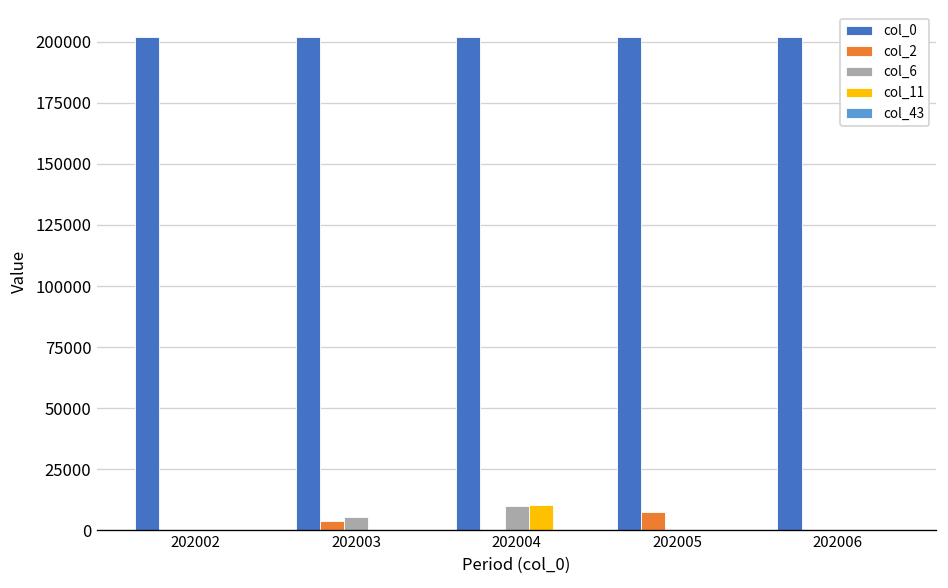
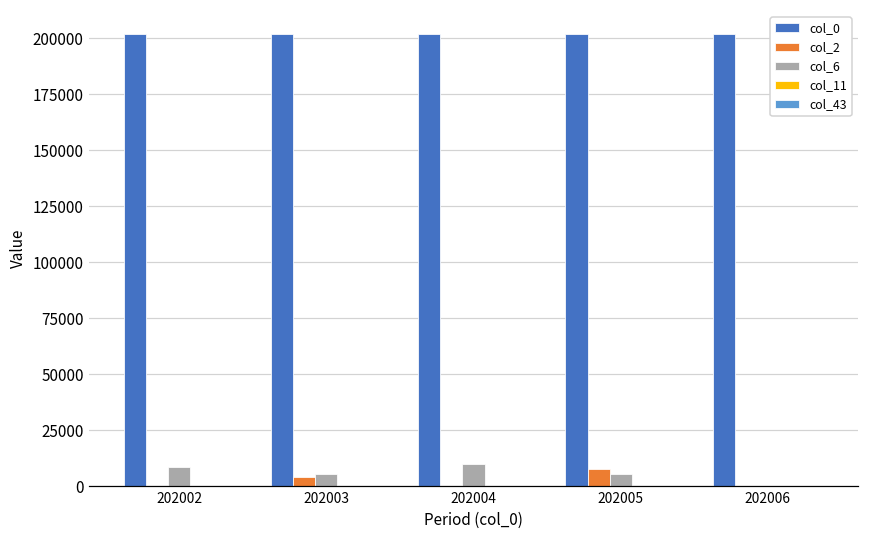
col_6, 202002: 0 -> 8000
col_11, 202004: 11000 -> 0
col_6, 202005: 0 -> 5000
